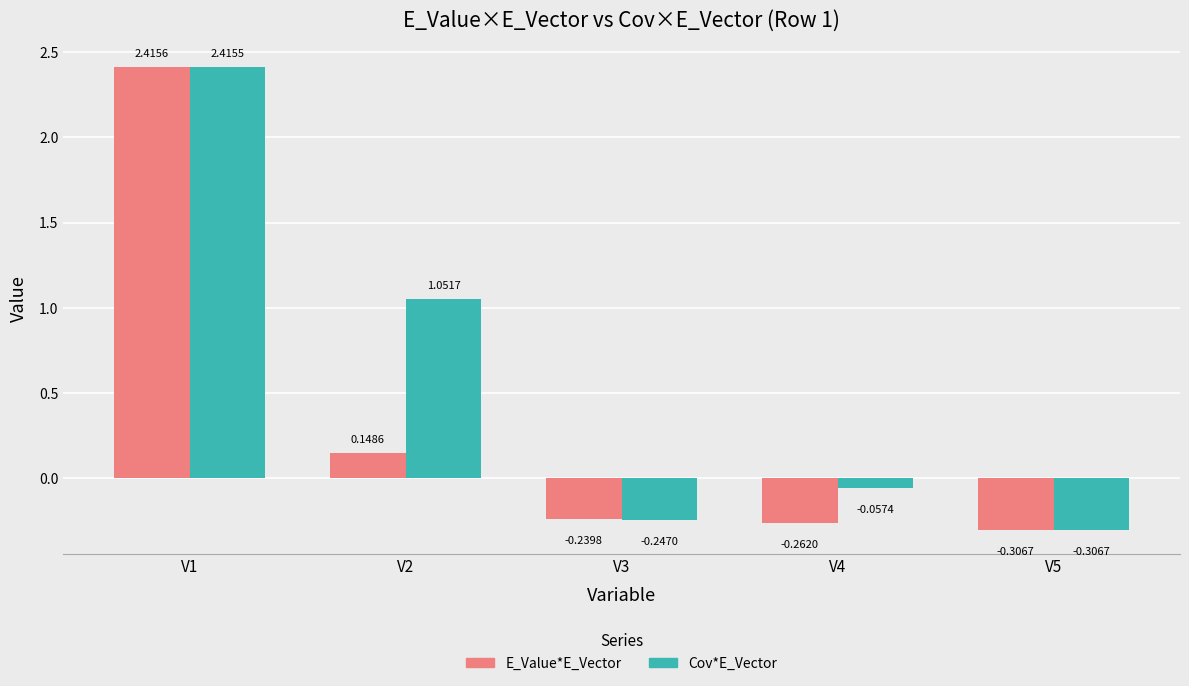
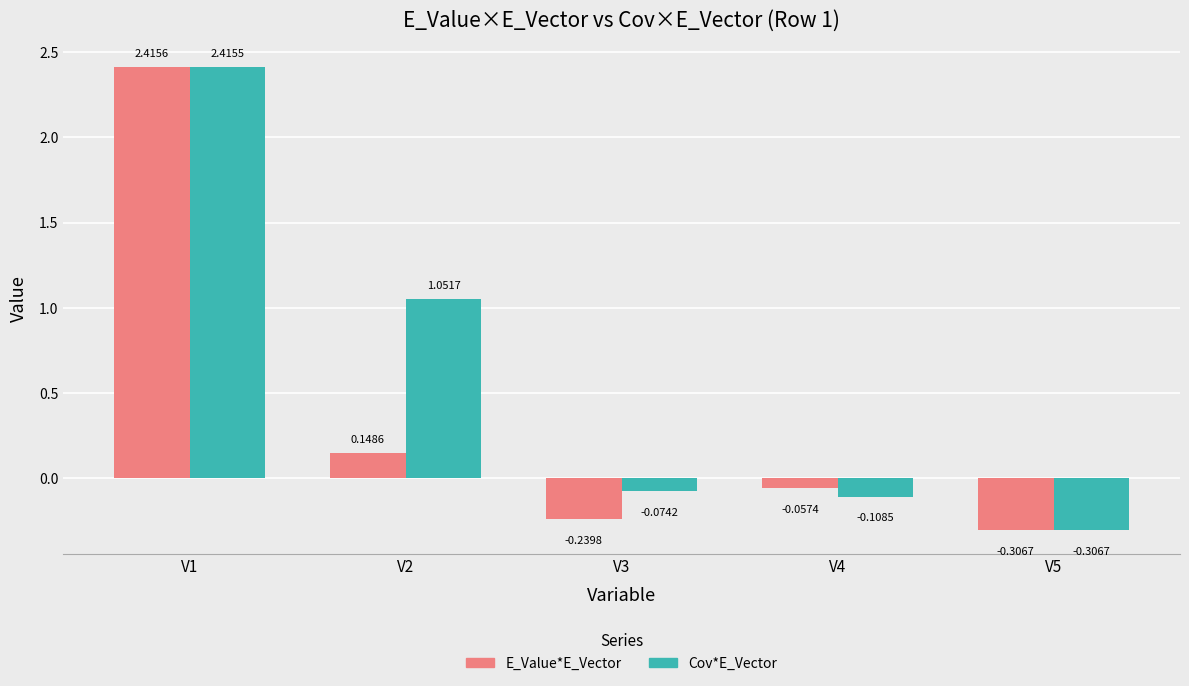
Cov*E_Vector, V3: -0.2470 -> -0.0742
E_Value*E_Vector, V4: -0.2620 -> -0.0574
Cov*E_Vector, V4: -0.0574 -> -0.1085
